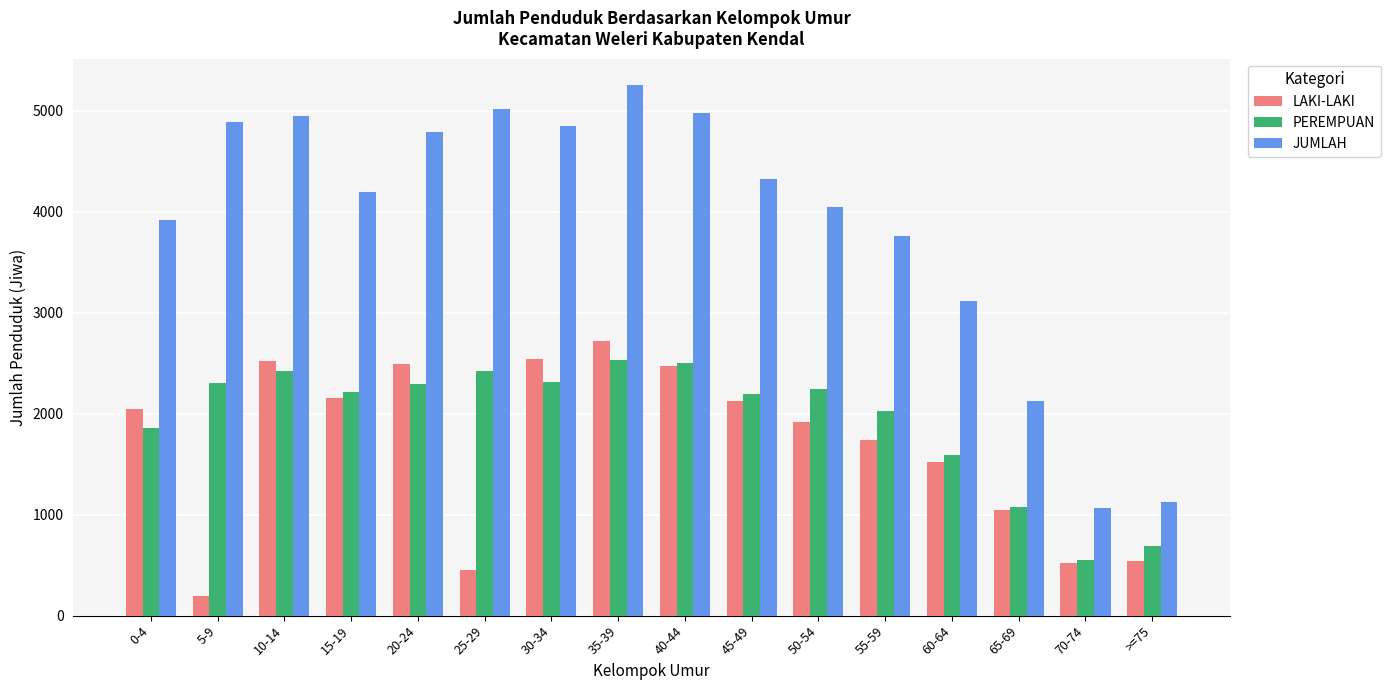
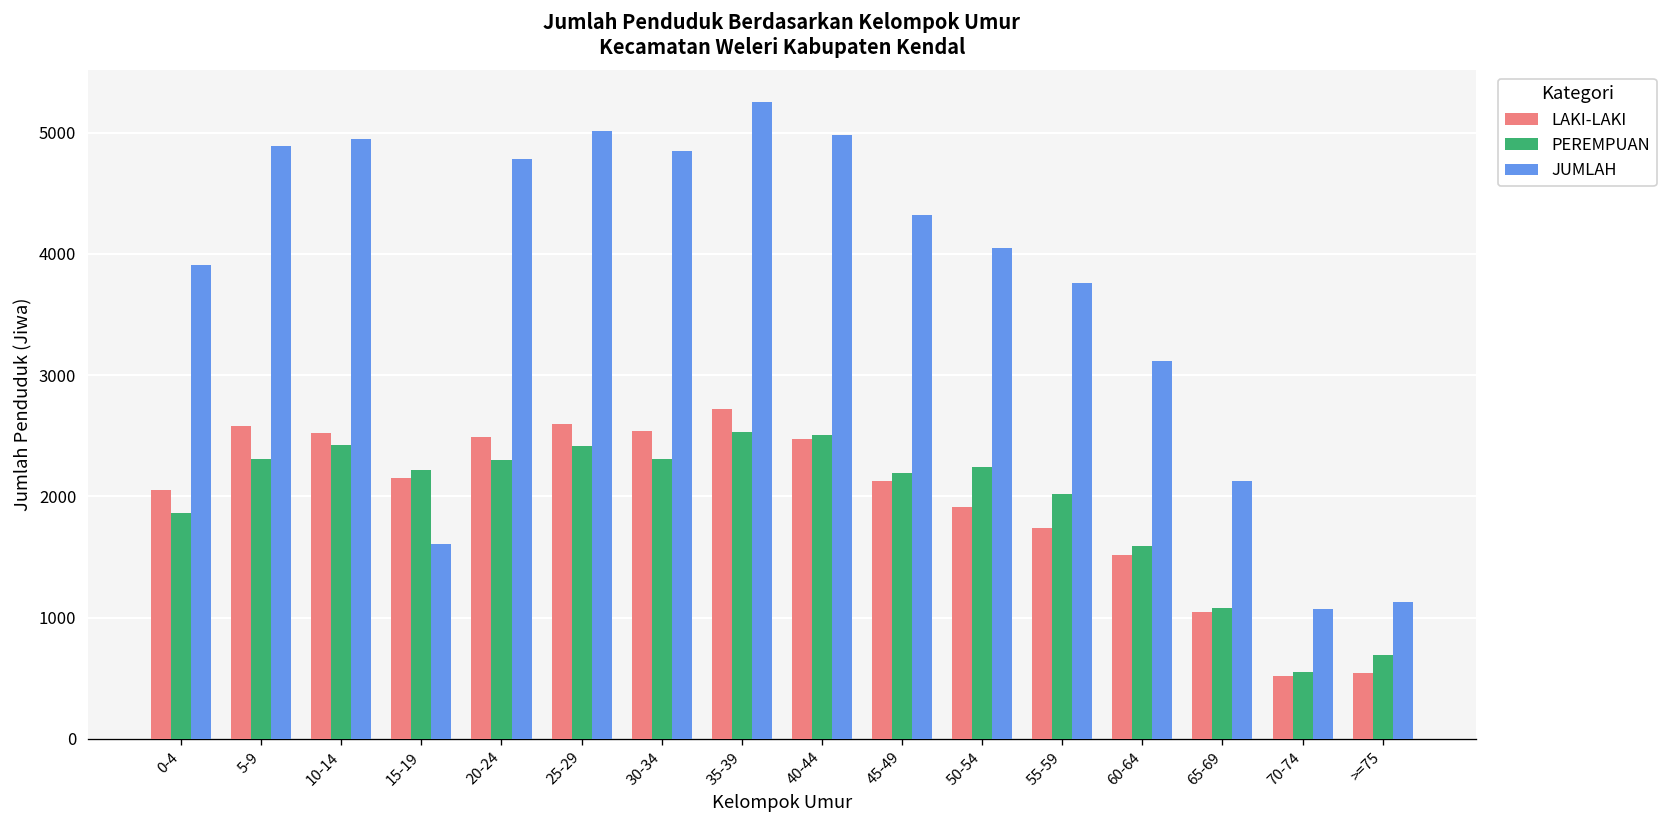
LAKI-LAKI, 5-9: 200 -> 2580
JUMLAH, 15-19: 4190 -> 1600
LAKI-LAKI, 25-29: 450 -> 2600
